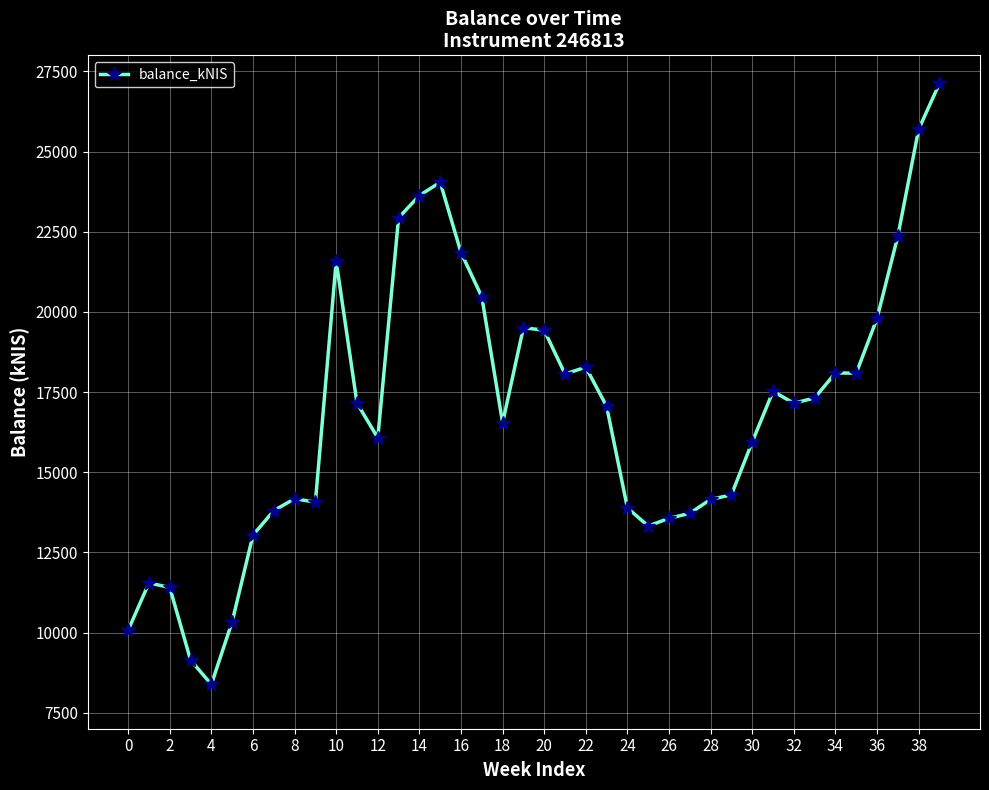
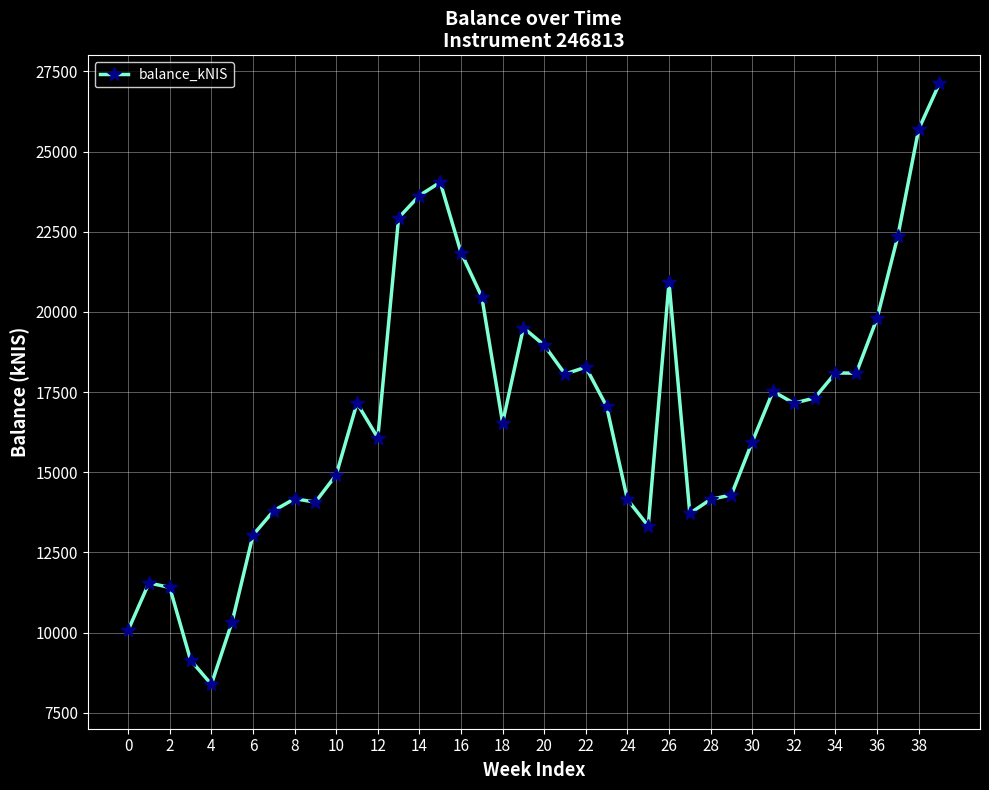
10: 21600 -> 14900
20: 19400 -> 19000
24: 13900 -> 14100
26: 13600 -> 20900
